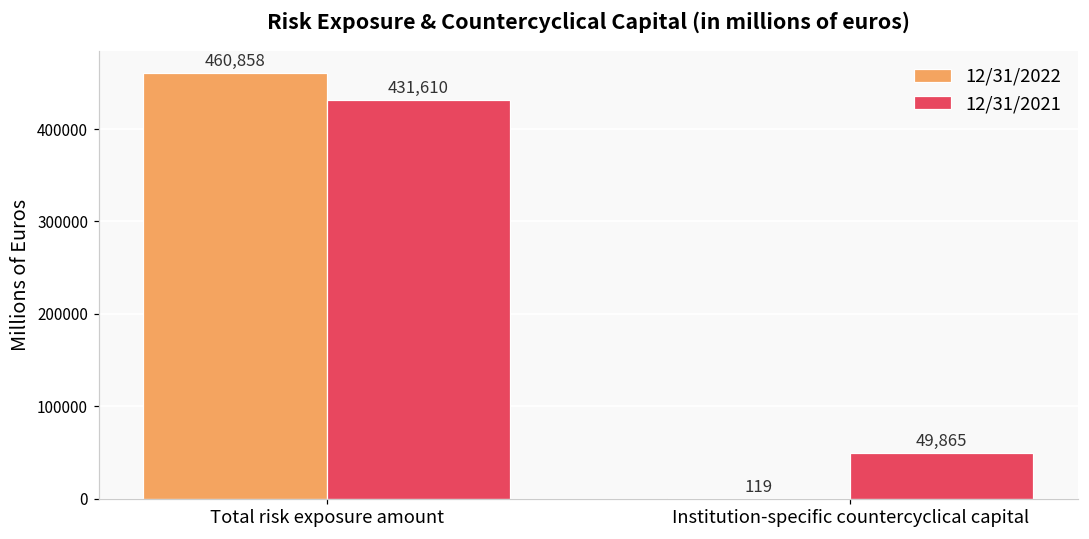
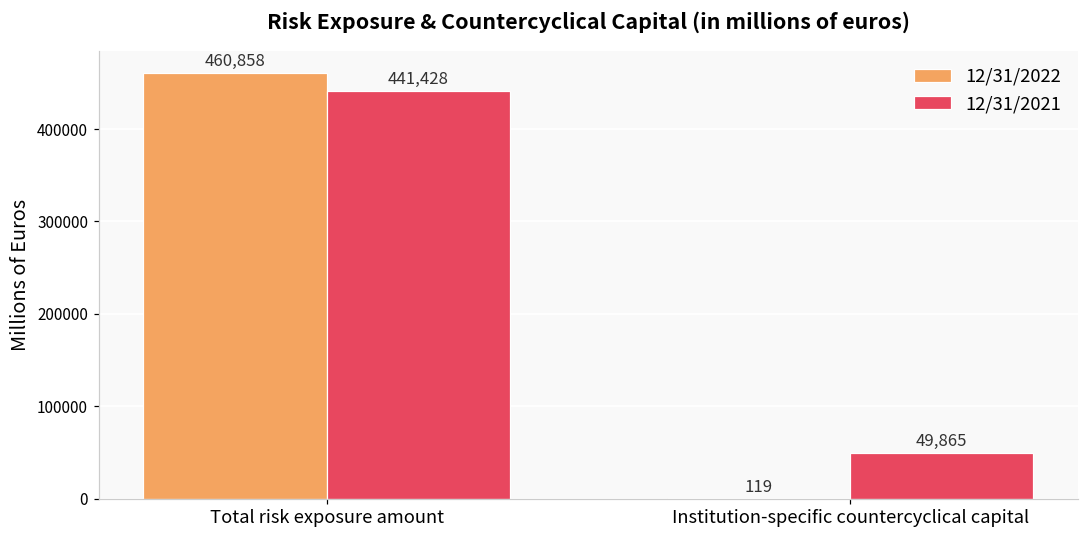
12/31/2021, Total risk exposure amount: 431,610 -> 441,428
